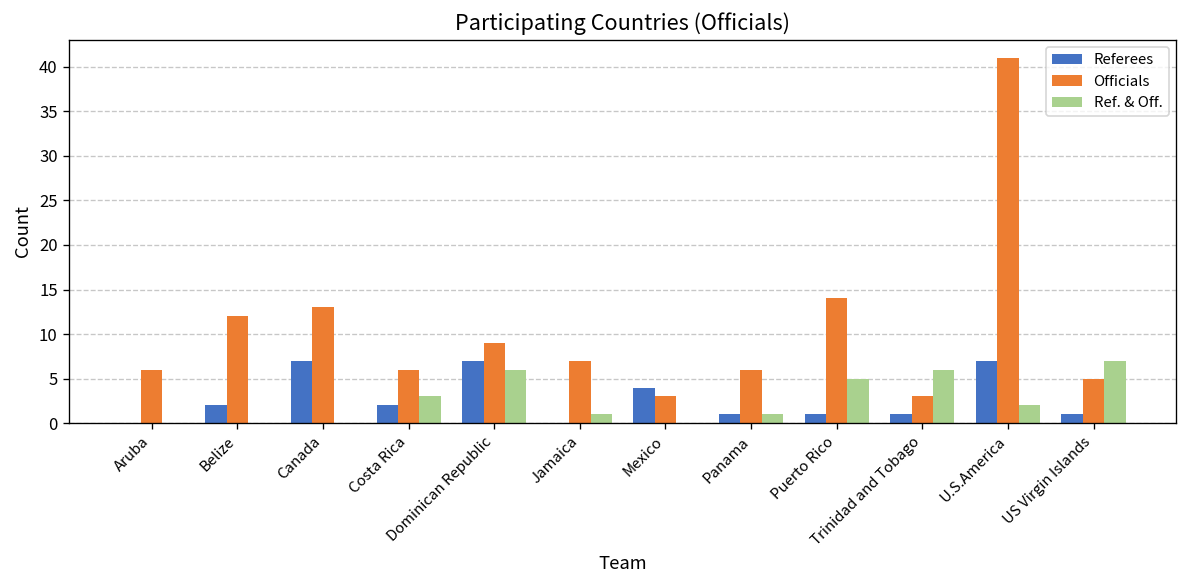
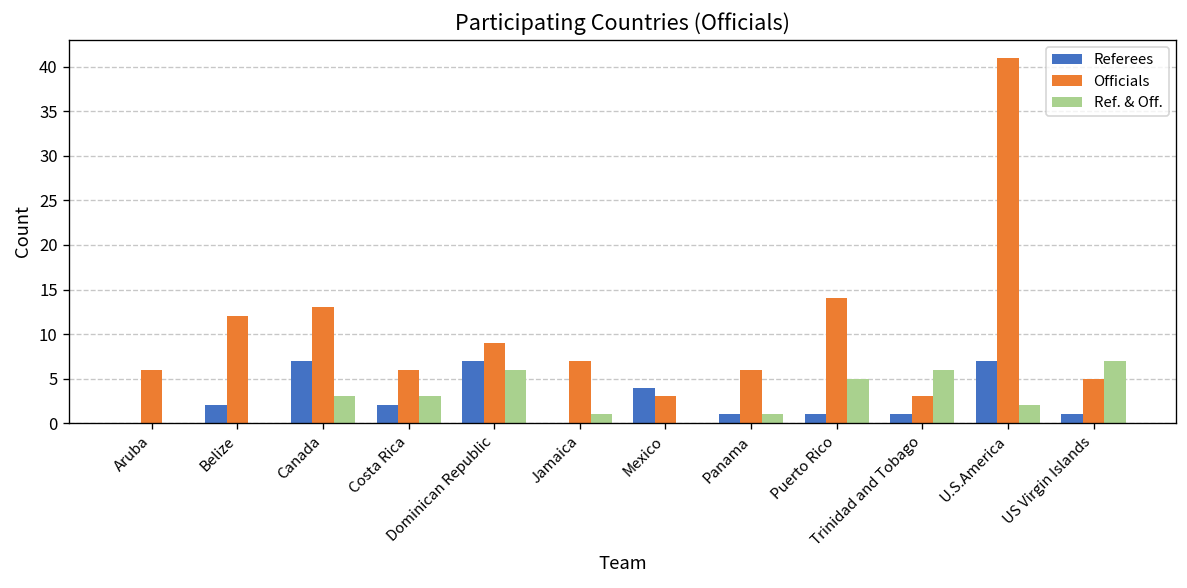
Ref. & Off., Canada: 0 -> 3
